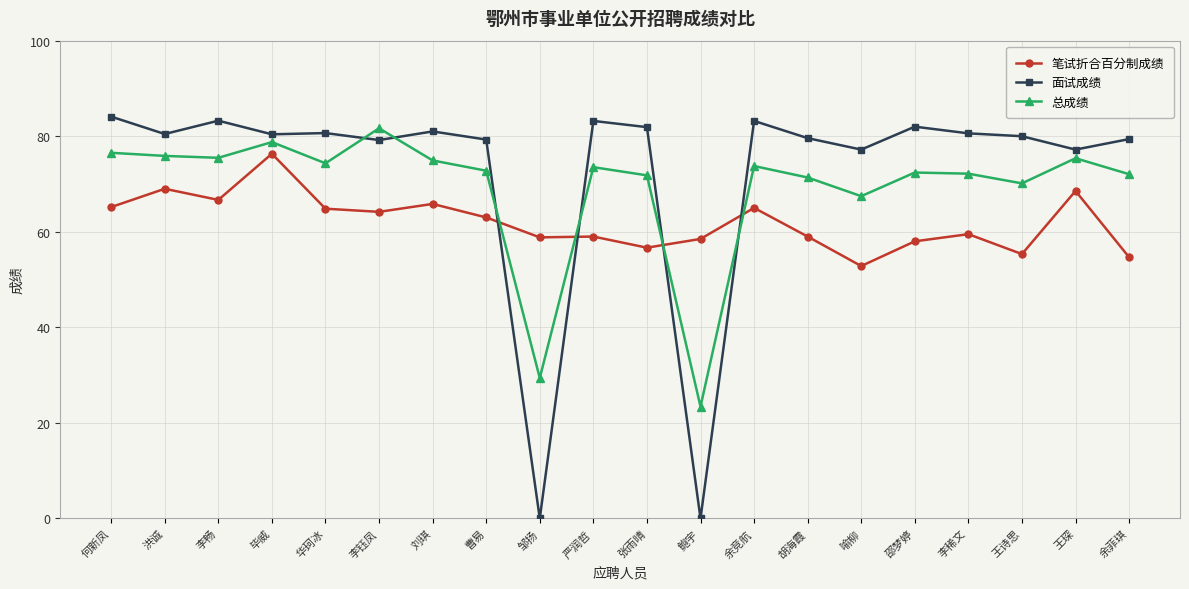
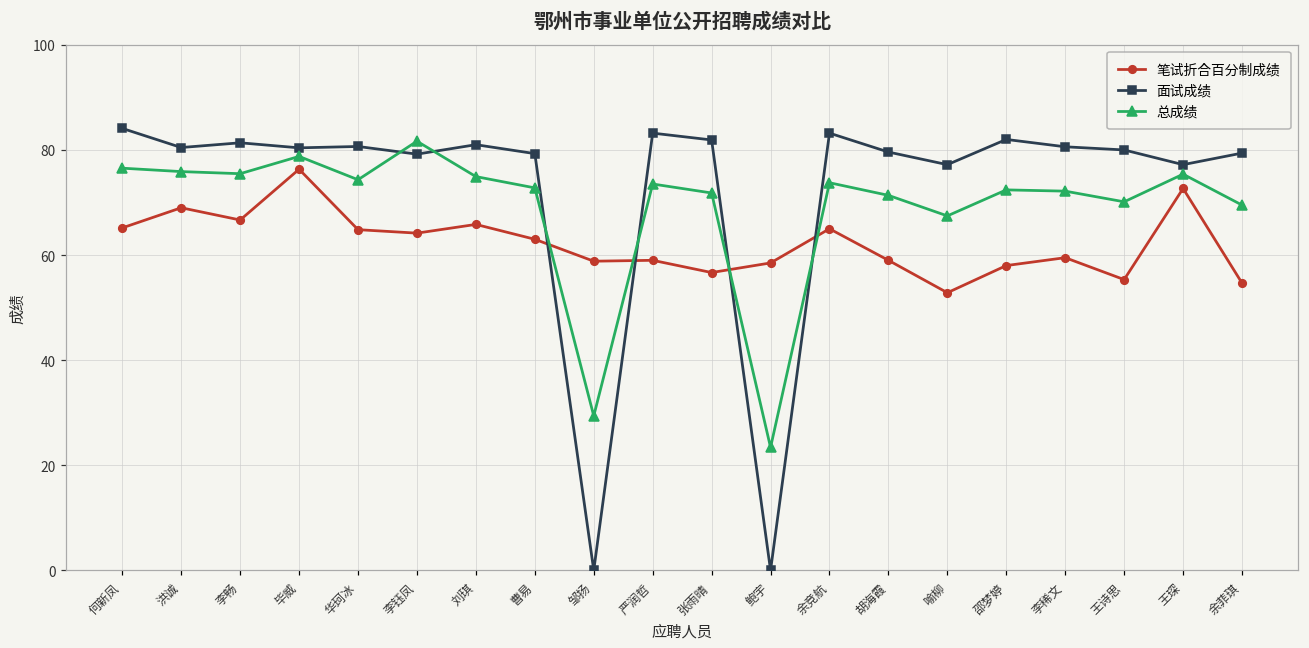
面试成绩, 李畅: 83 -> 81
笔试折合百分制成绩, 王琛: 69 -> 73
总成绩, 余菲琪: 72 -> 70
